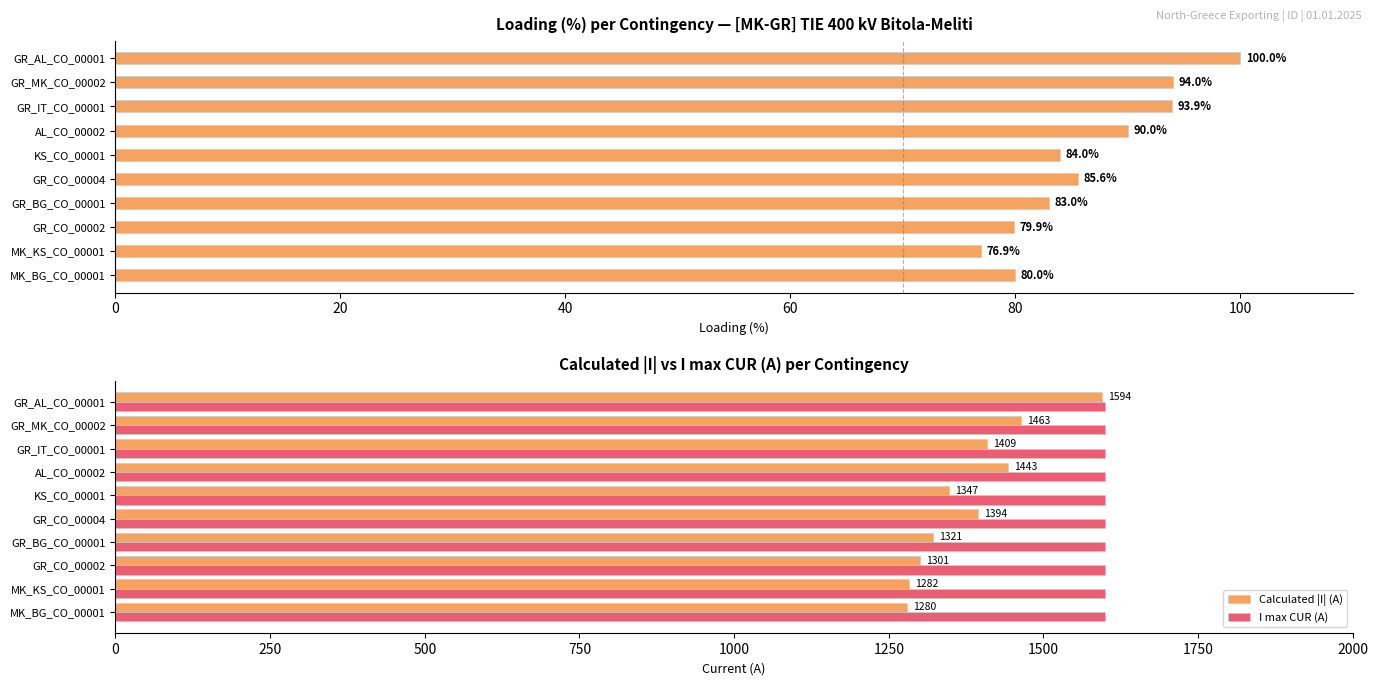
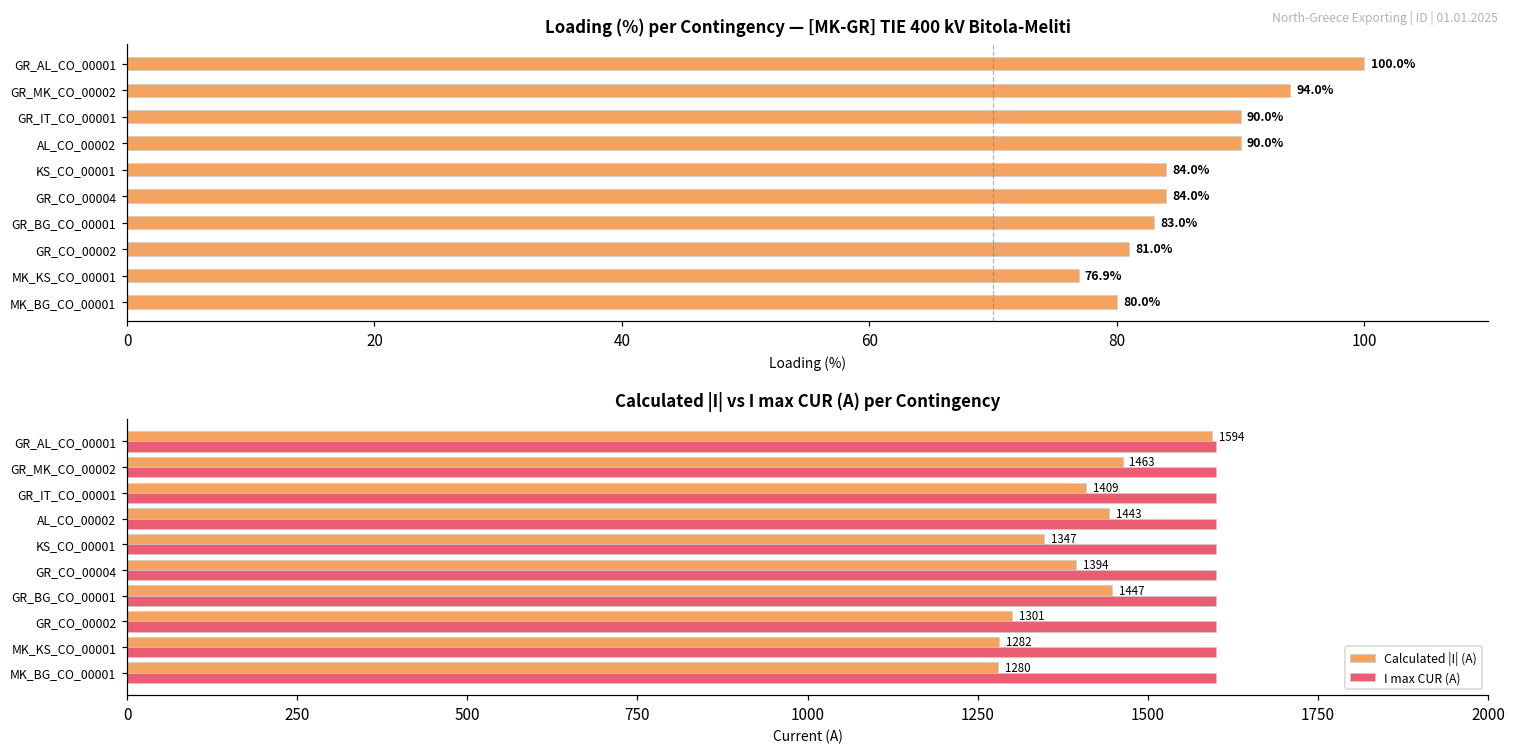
Loading (%) per Contingency — [MK-GR] TIE 400 kV Bitola-Meliti, GR_IT_CO_00001: 93.9% -> 90.0%
Loading (%) per Contingency — [MK-GR] TIE 400 kV Bitola-Meliti, GR_CO_00004: 85.6% -> 84.0%
Loading (%) per Contingency — [MK-GR] TIE 400 kV Bitola-Meliti, GR_CO_00002: 79.9% -> 81.0%
Calculated |I| vs I max CUR (A) per Contingency, Calculated |I| (A), GR_BG_CO_00001: 1321 -> 1447
